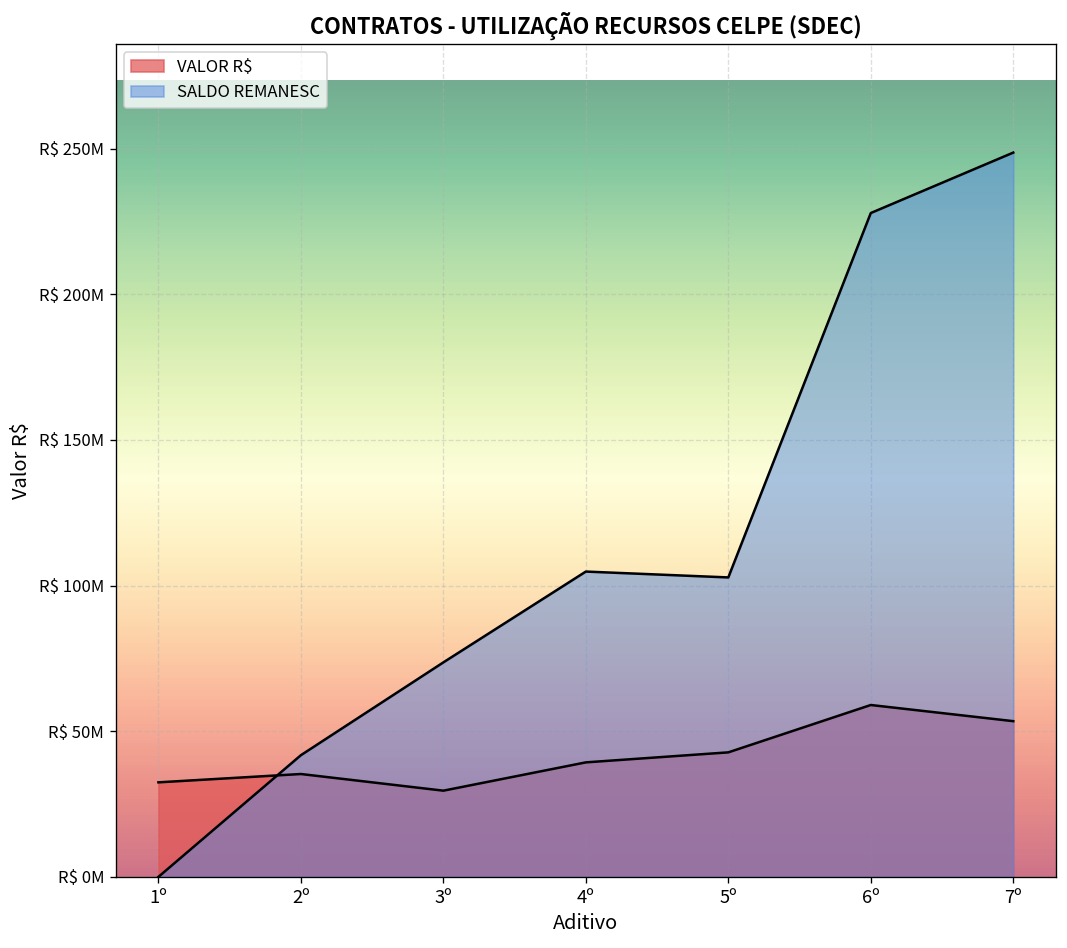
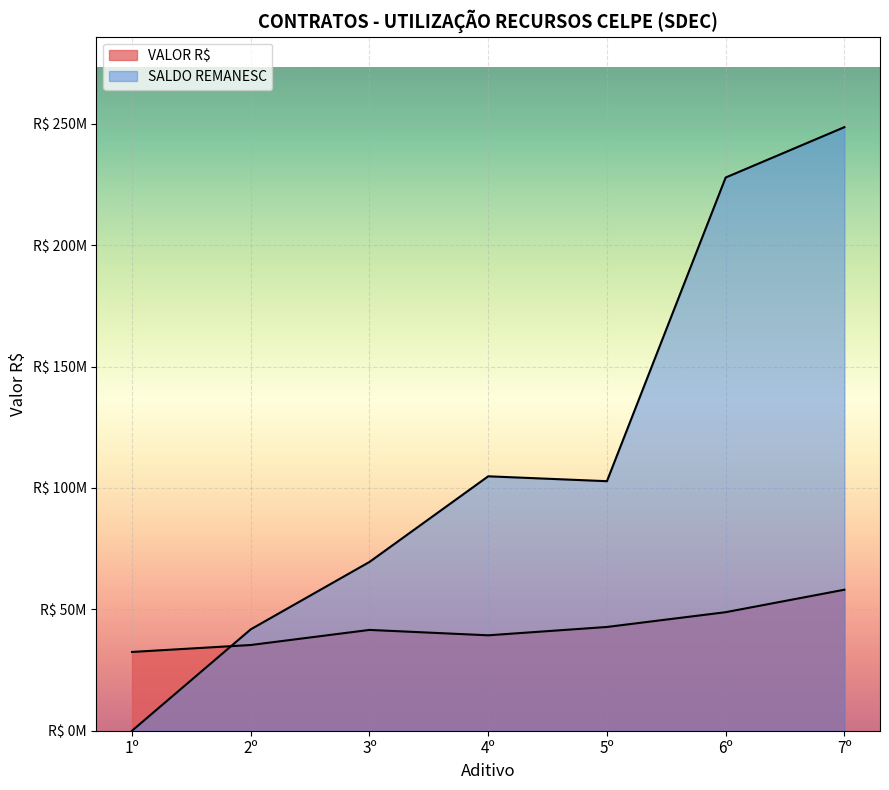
VALOR R$, 3º: R$ 30000000 -> R$ 42000000
SALDO REMANESC, 3º: R$ 74000000 -> R$ 70000000
VALOR R$, 6º: R$ 59000000 -> R$ 49000000
VALOR R$, 7º: R$ 53000000 -> R$ 58000000
